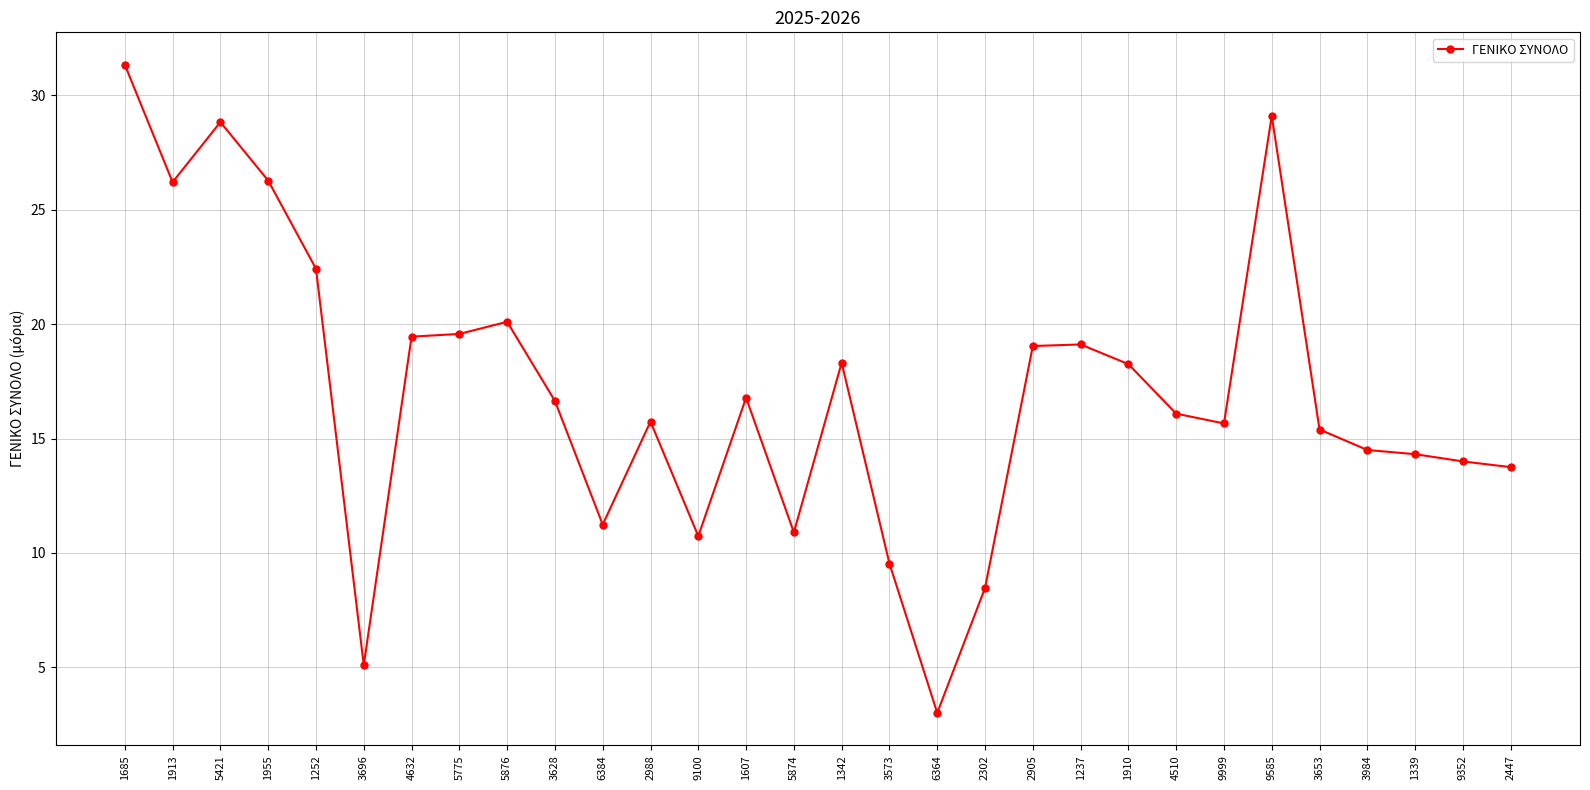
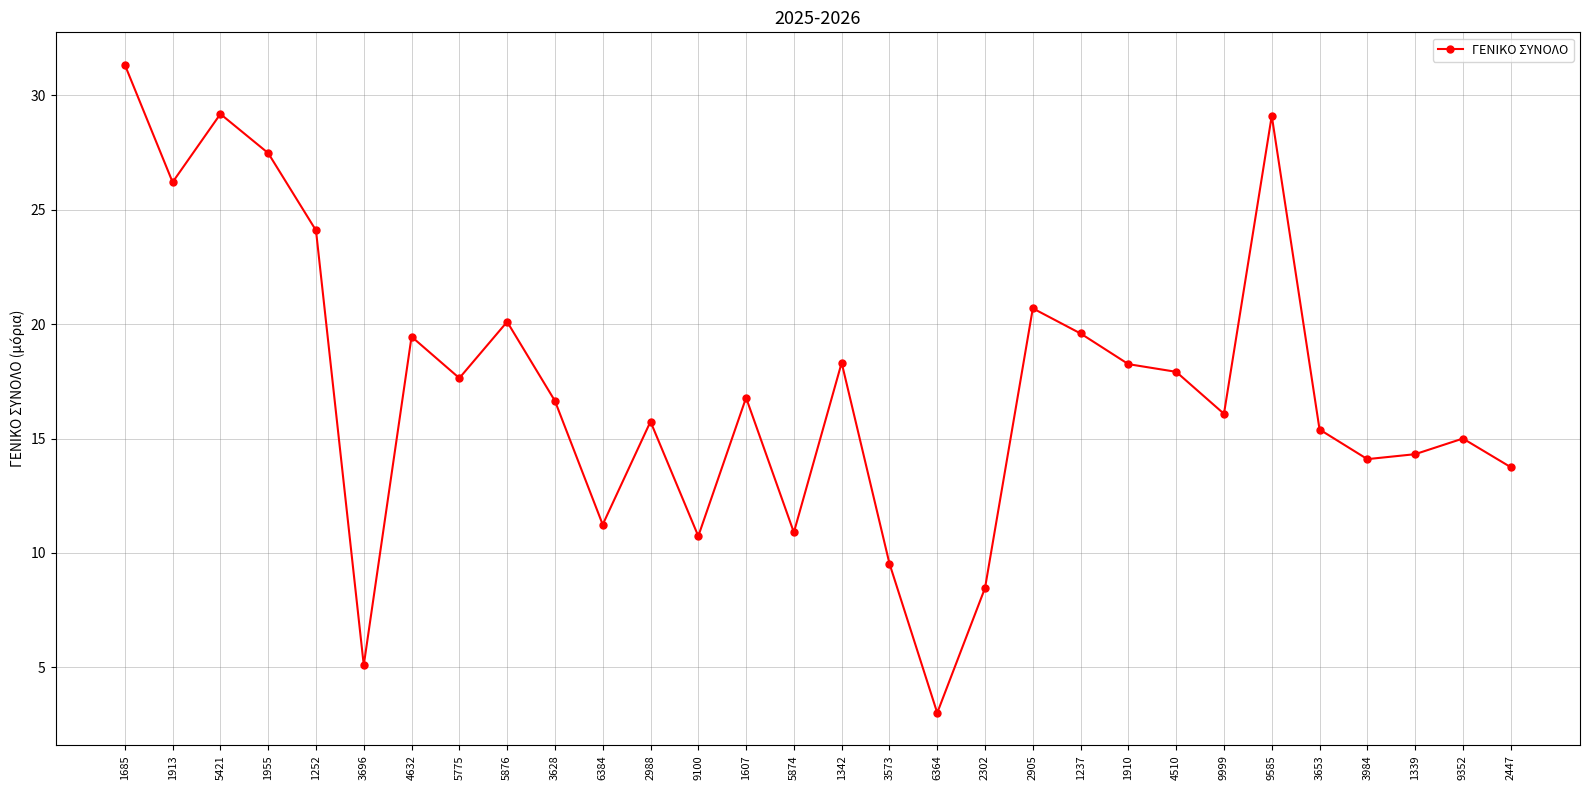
5421: 28.8 -> 29.2
1955: 26.3 -> 27.5
1252: 22.4 -> 24.1
5775: 19.6 -> 17.6
2905: 19.0 -> 20.7
1237: 19.1 -> 19.6
4510: 16.1 -> 17.9
9999: 15.7 -> 16.1
3984: 14.5 -> 14.1
9352: 14 -> 15
